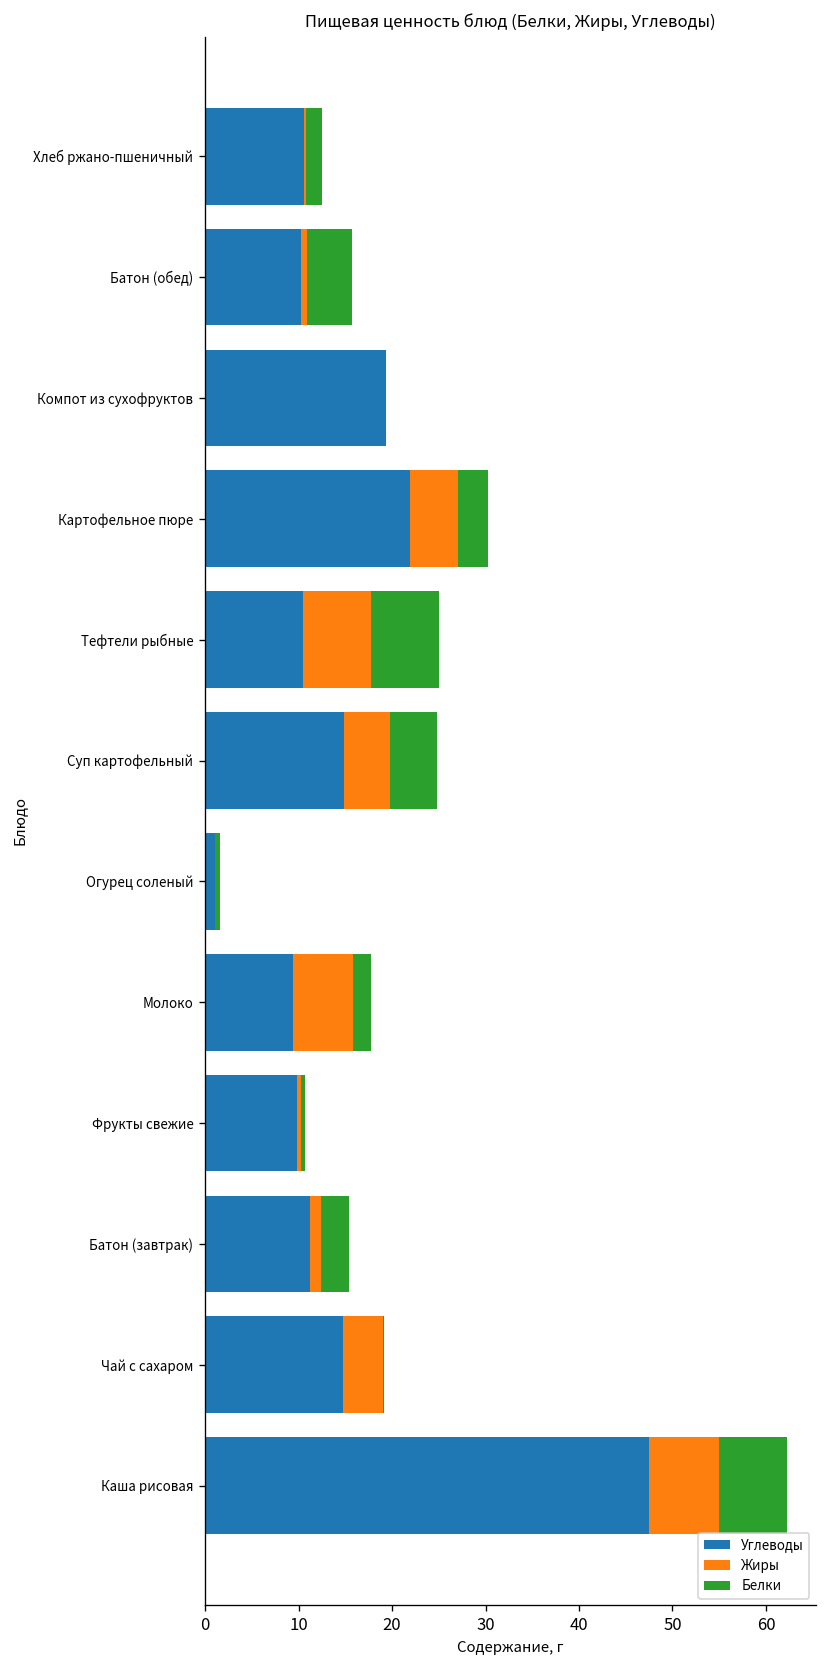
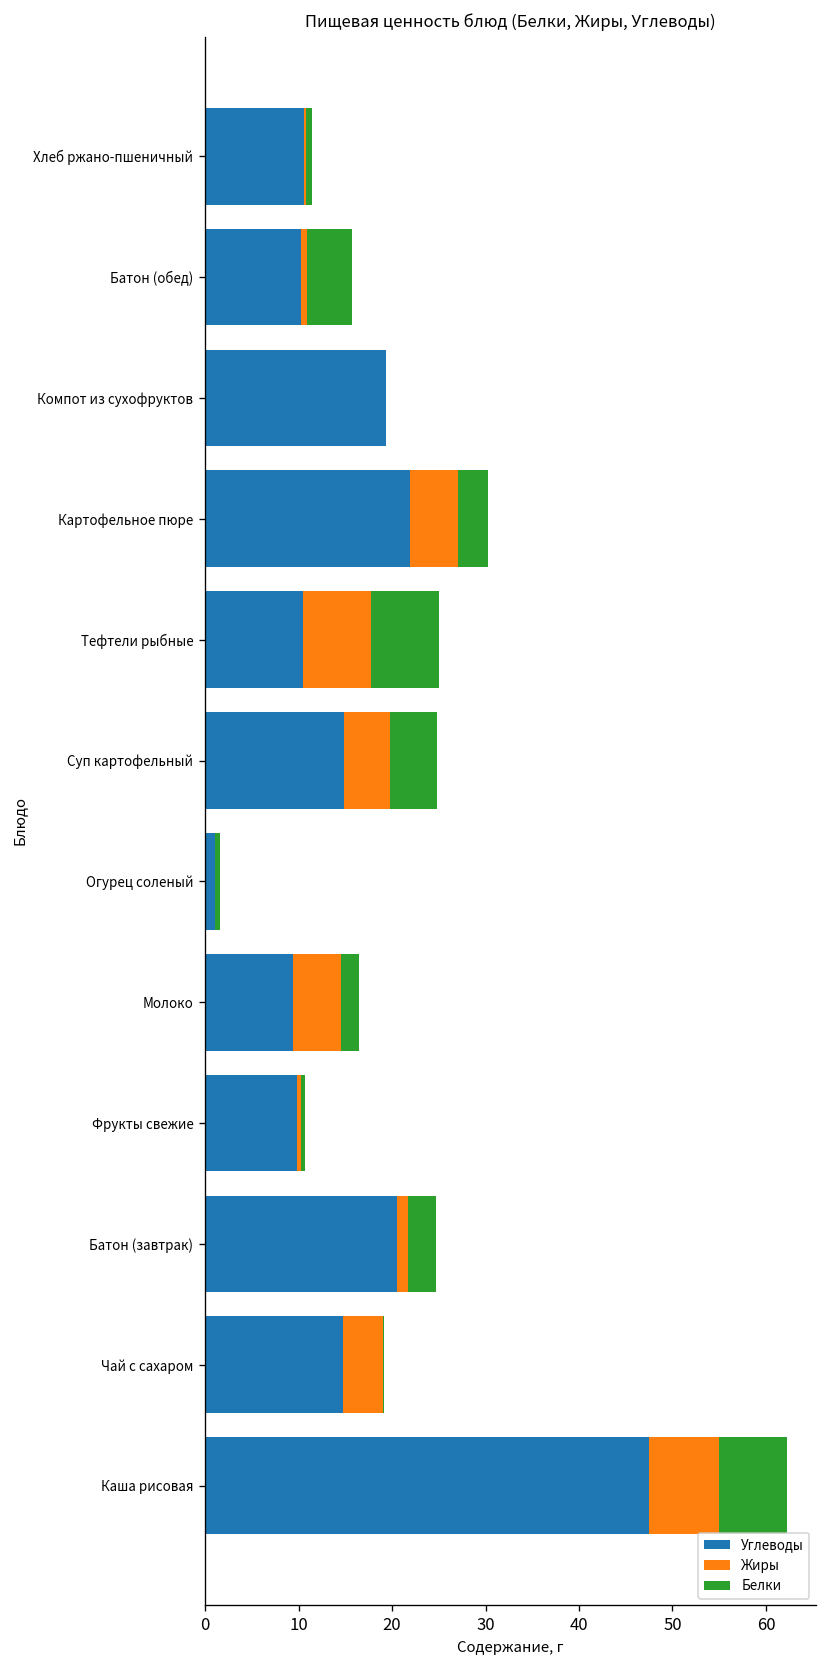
Белки, Хлеб ржано-пшеничный: 2 -> 1
Жиры, Молоко: 6 -> 5
Углеводы, Батон (завтрак): 11 -> 21
